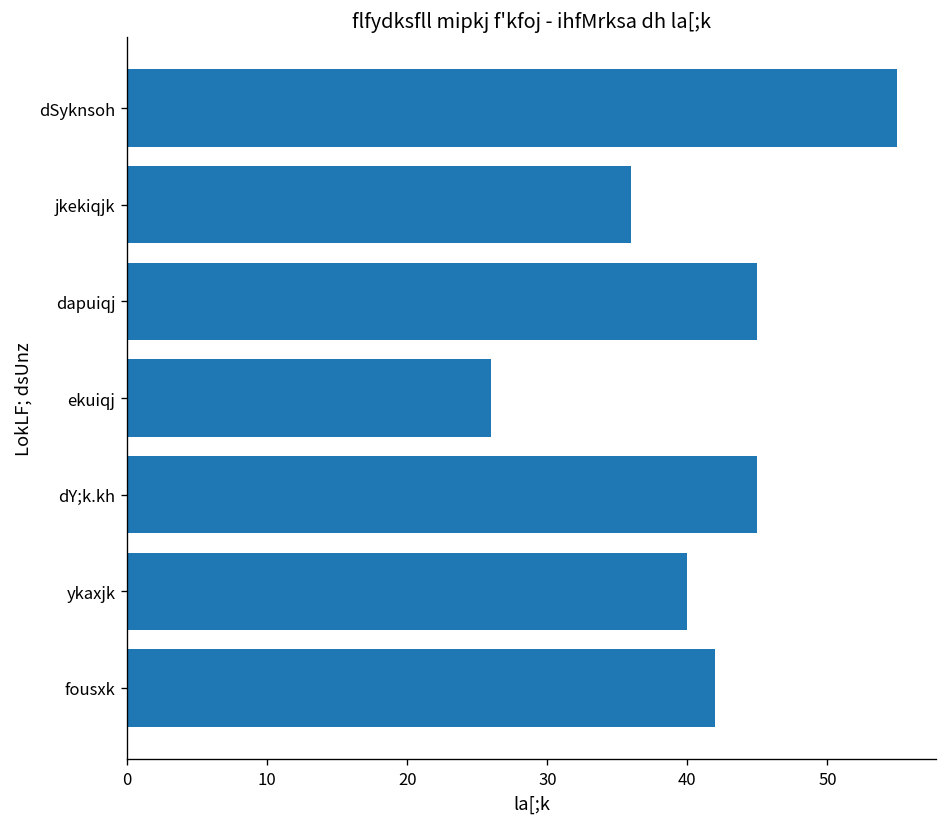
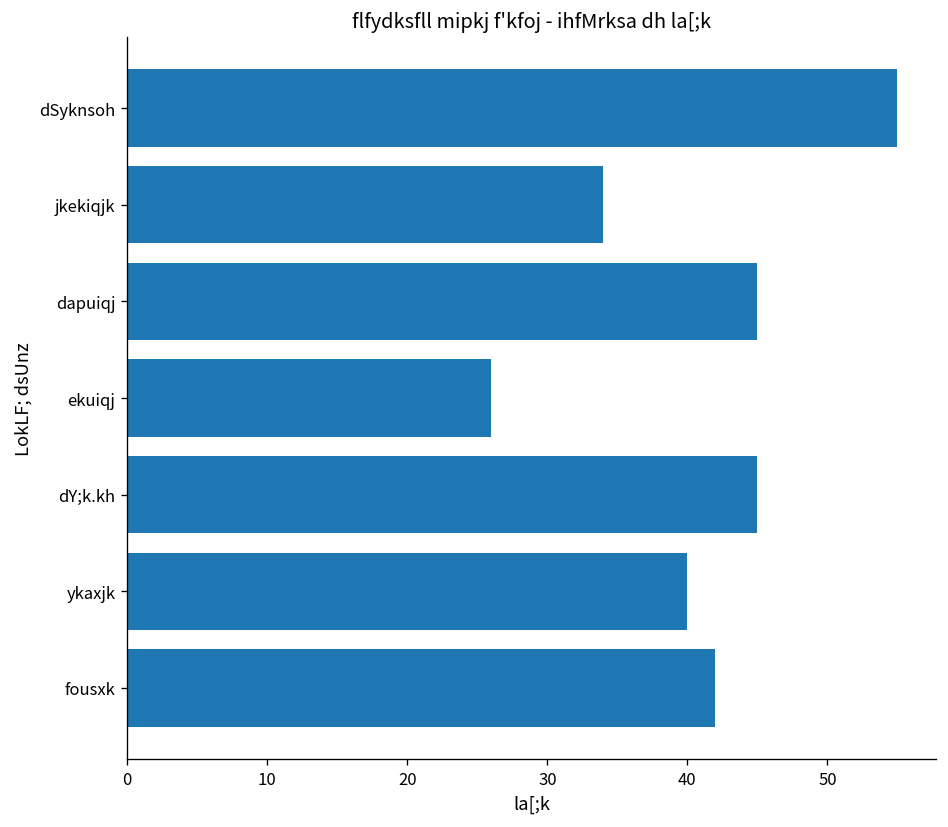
jkekiqjk: 36 -> 34
